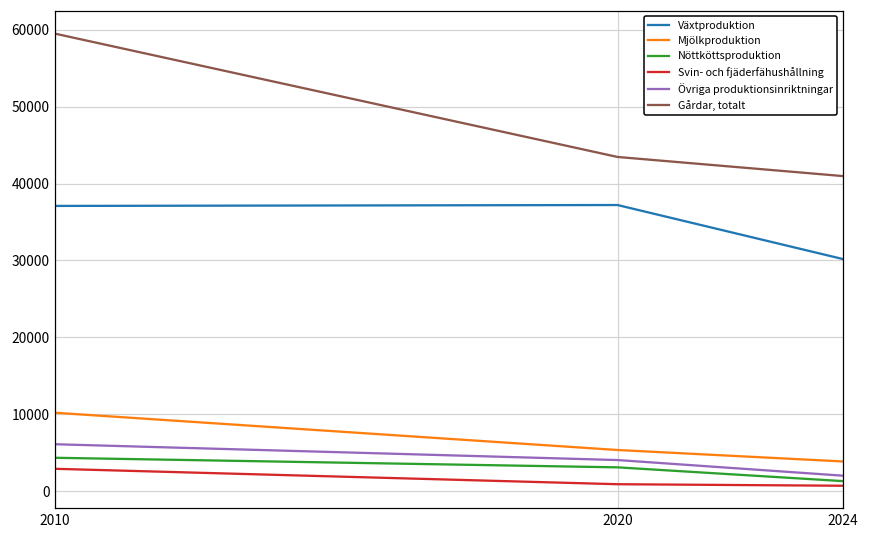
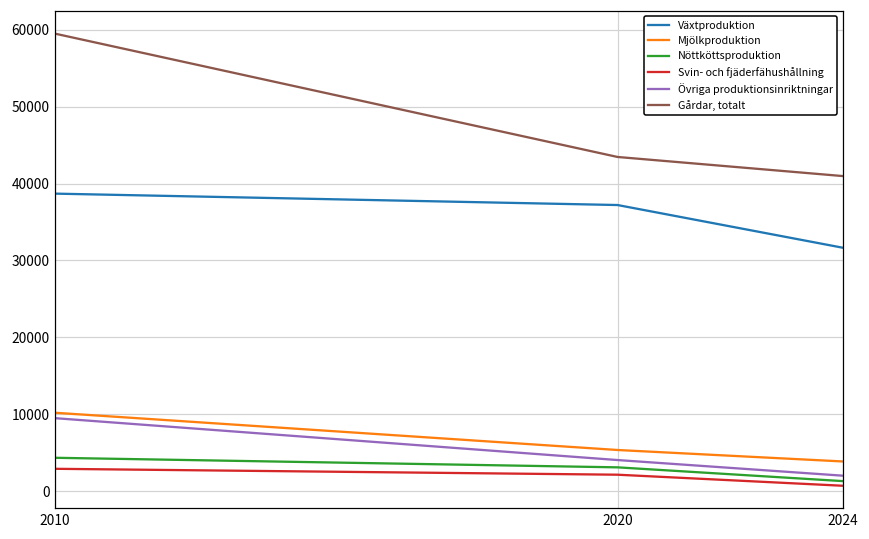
Växtproduktion, 2010: 37000 -> 39000
Övriga produktionsinriktningar, 2010: 6000 -> 10000
Svin- och fjäderfähushållning, 2020: 1000 -> 2000
Växtproduktion, 2024: 30000 -> 32000
